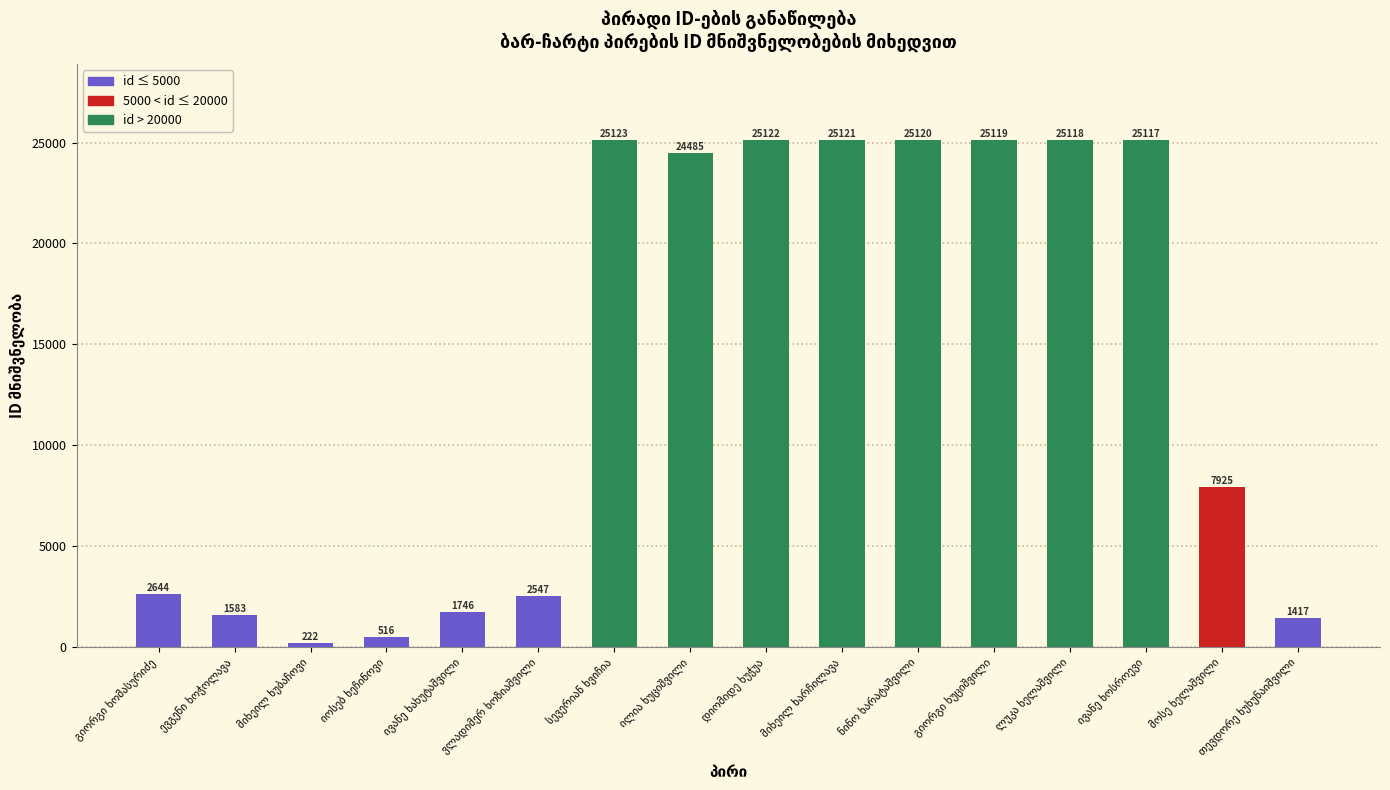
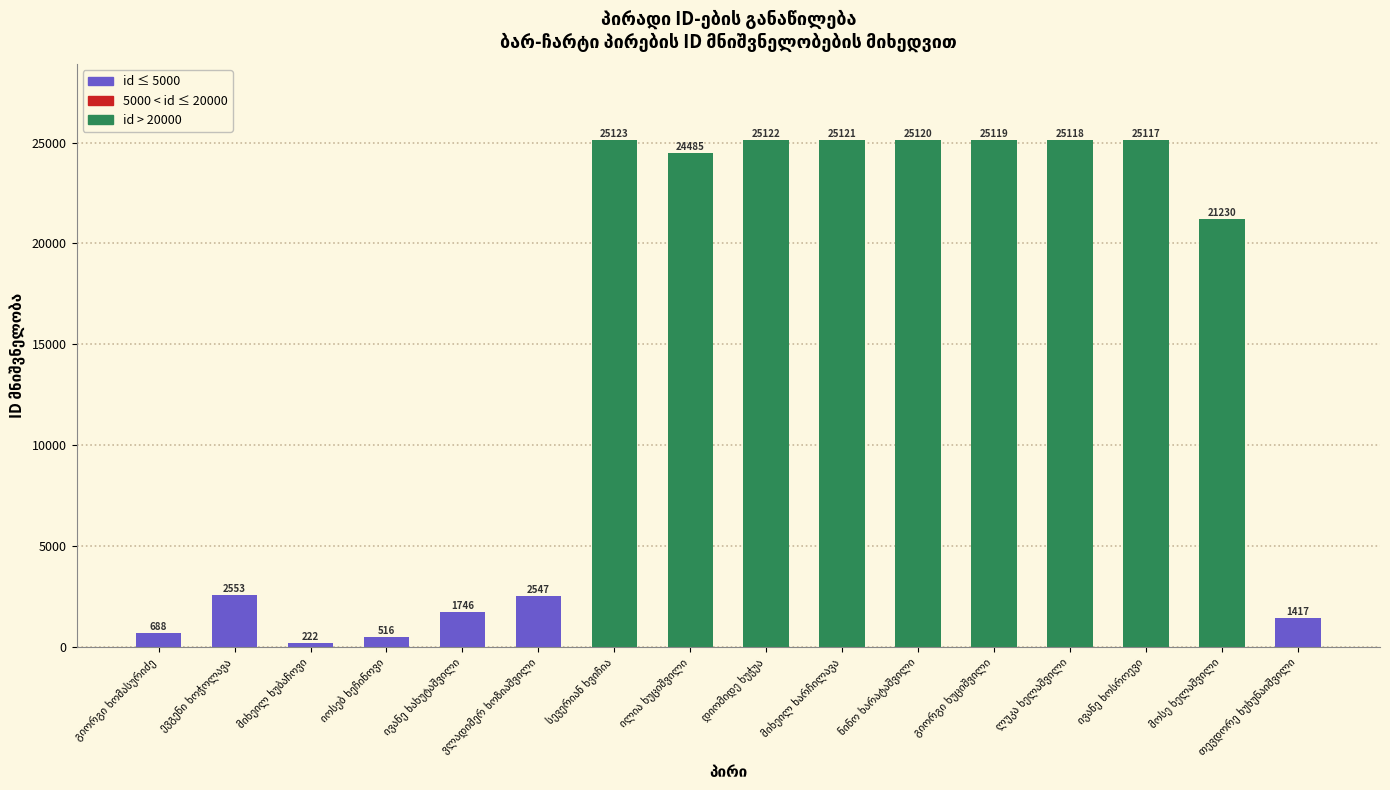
გიორგი ხომასურიძე: 2644 -> 688
ევგენი ხოჭოლავა: 1583 -> 2553
მოსე ხელაშვილი: 7925 -> 21230
